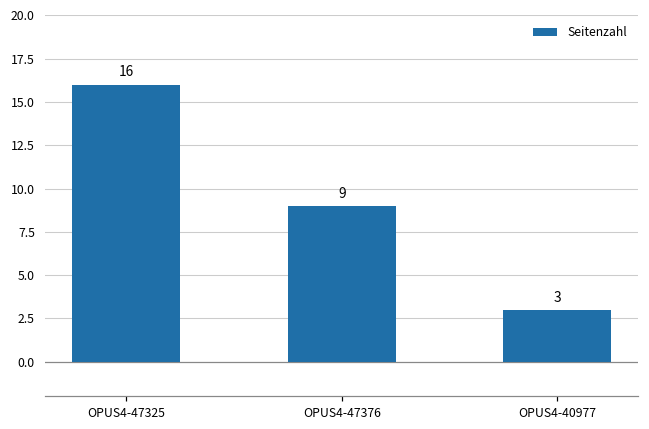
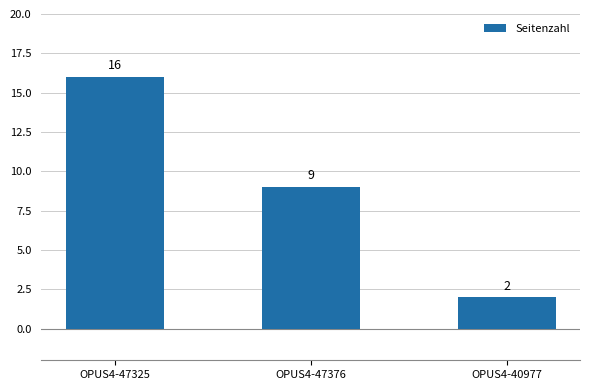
OPUS4-40977: 3 -> 2
